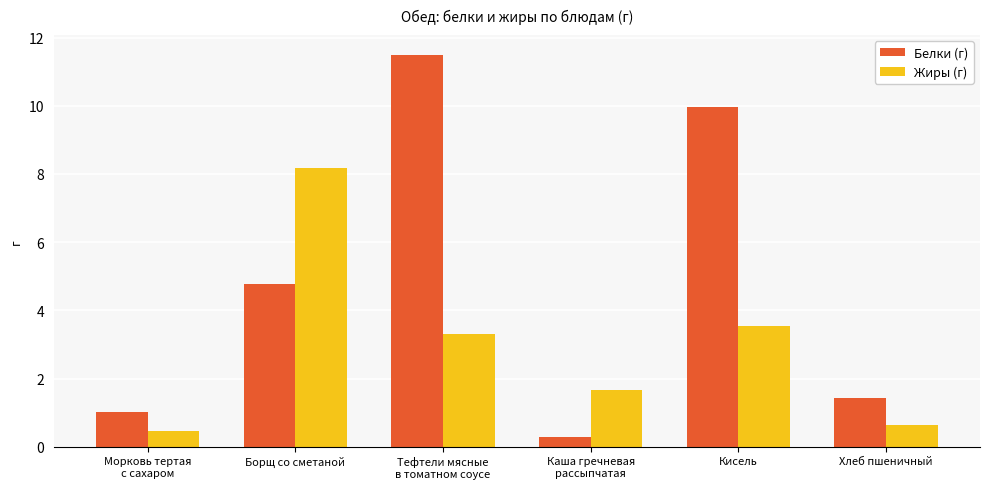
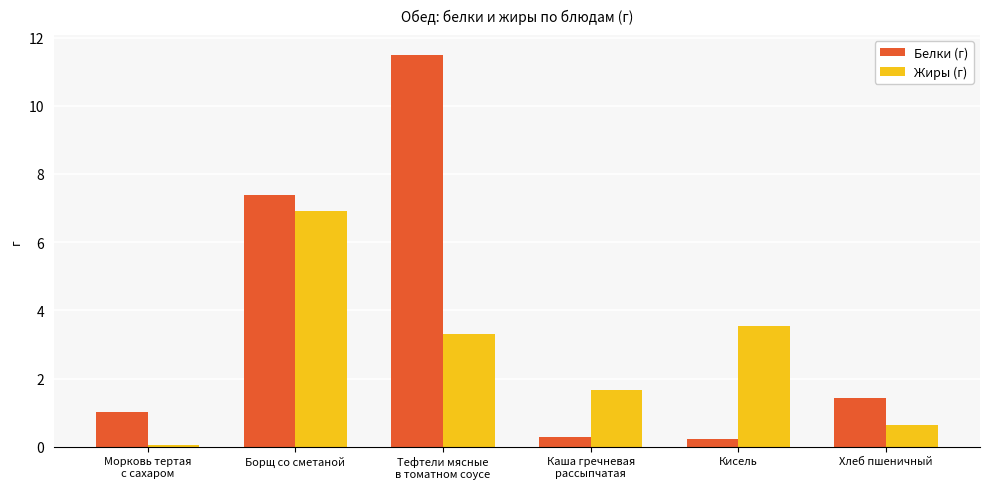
Жиры (г), Морковь тертая с сахаром: 0.5 -> 0.0
Белки (г), Борщ со сметаной: 4.8 -> 7.4
Жиры (г), Борщ со сметаной: 8.2 -> 6.9
Белки (г), Кисель: 10.0 -> 0.2
